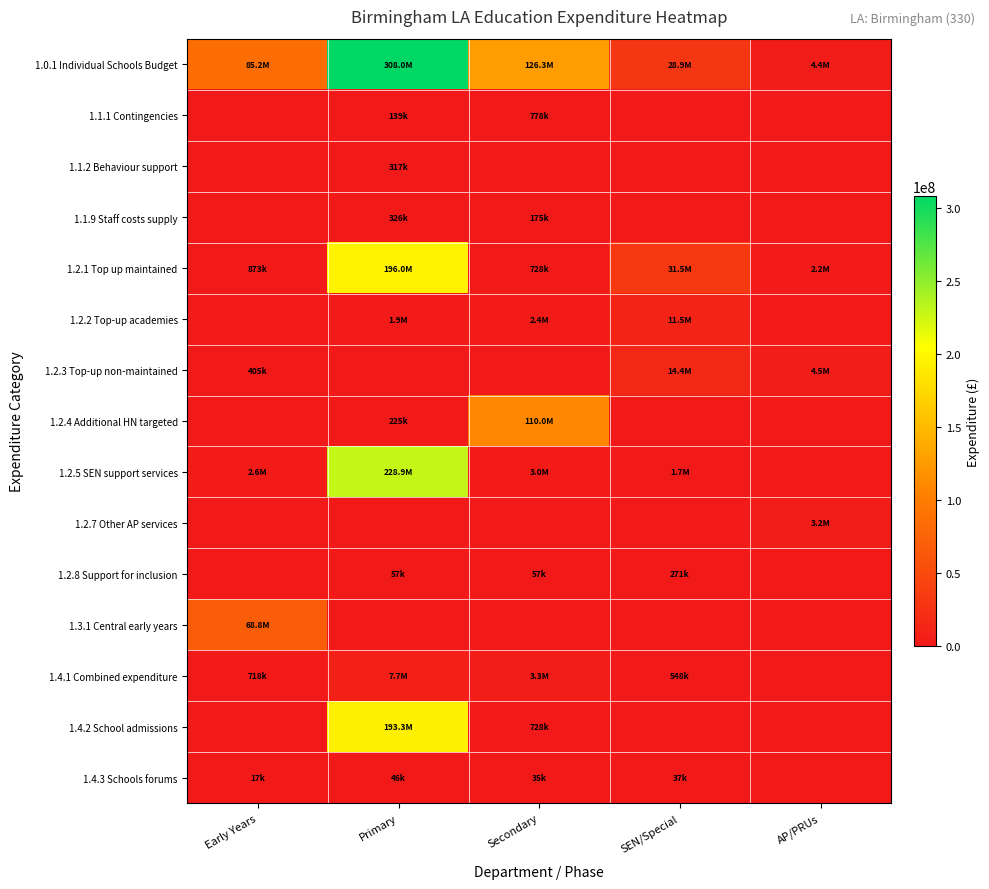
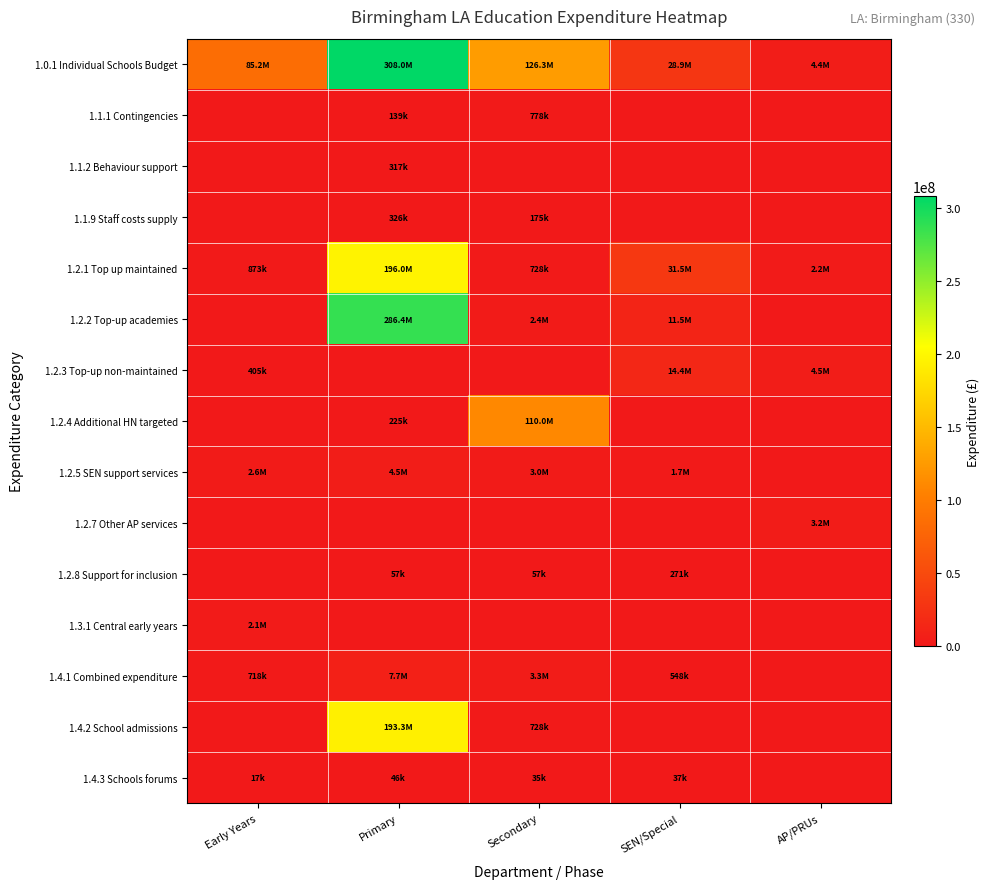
1.2.2 Top-up academies, Primary: 1.9M -> 286.4M
1.2.5 SEN support services, Primary: 228.9M -> 4.5M
1.3.1 Central early years, Early Years: 68.8M -> 2.1M
